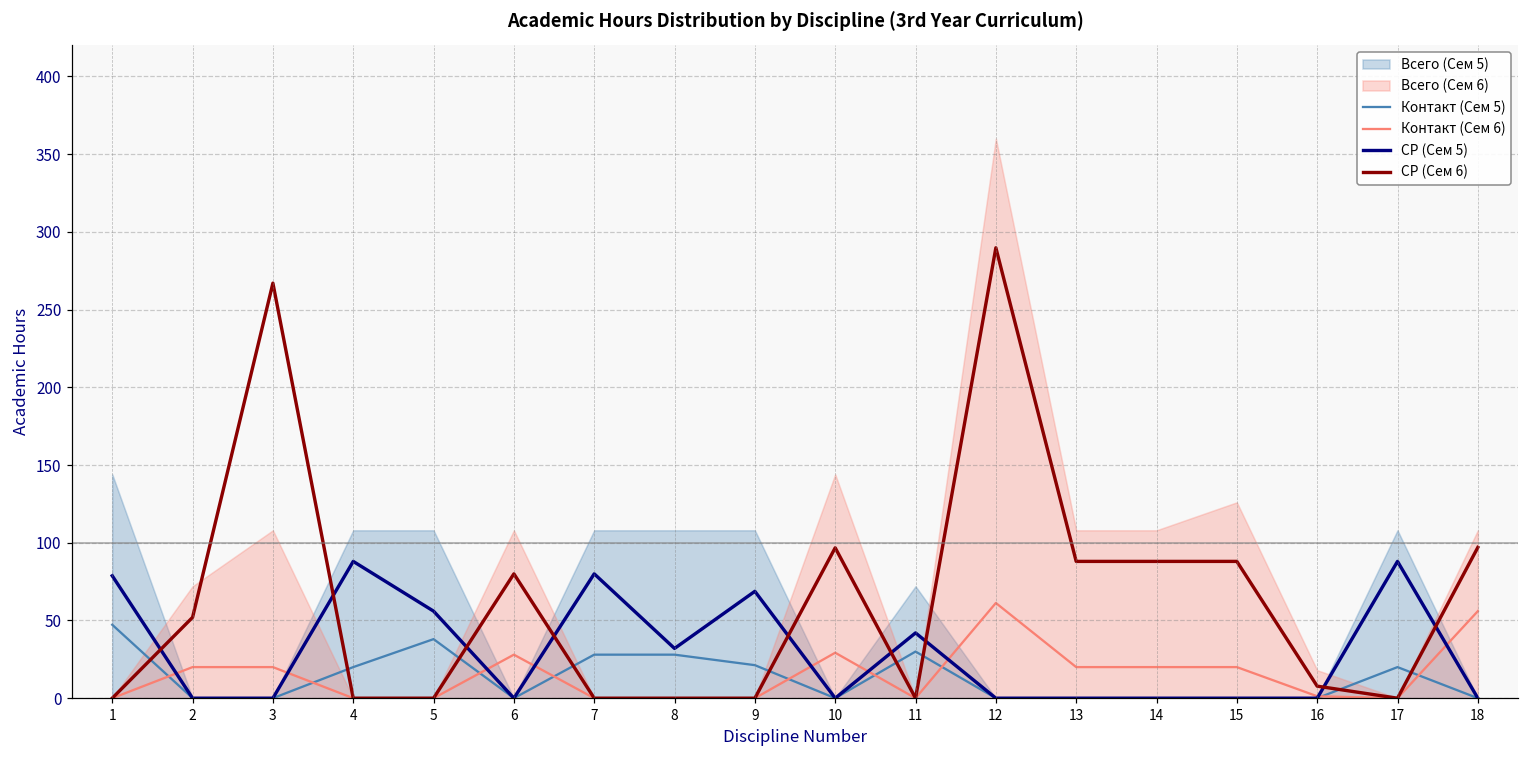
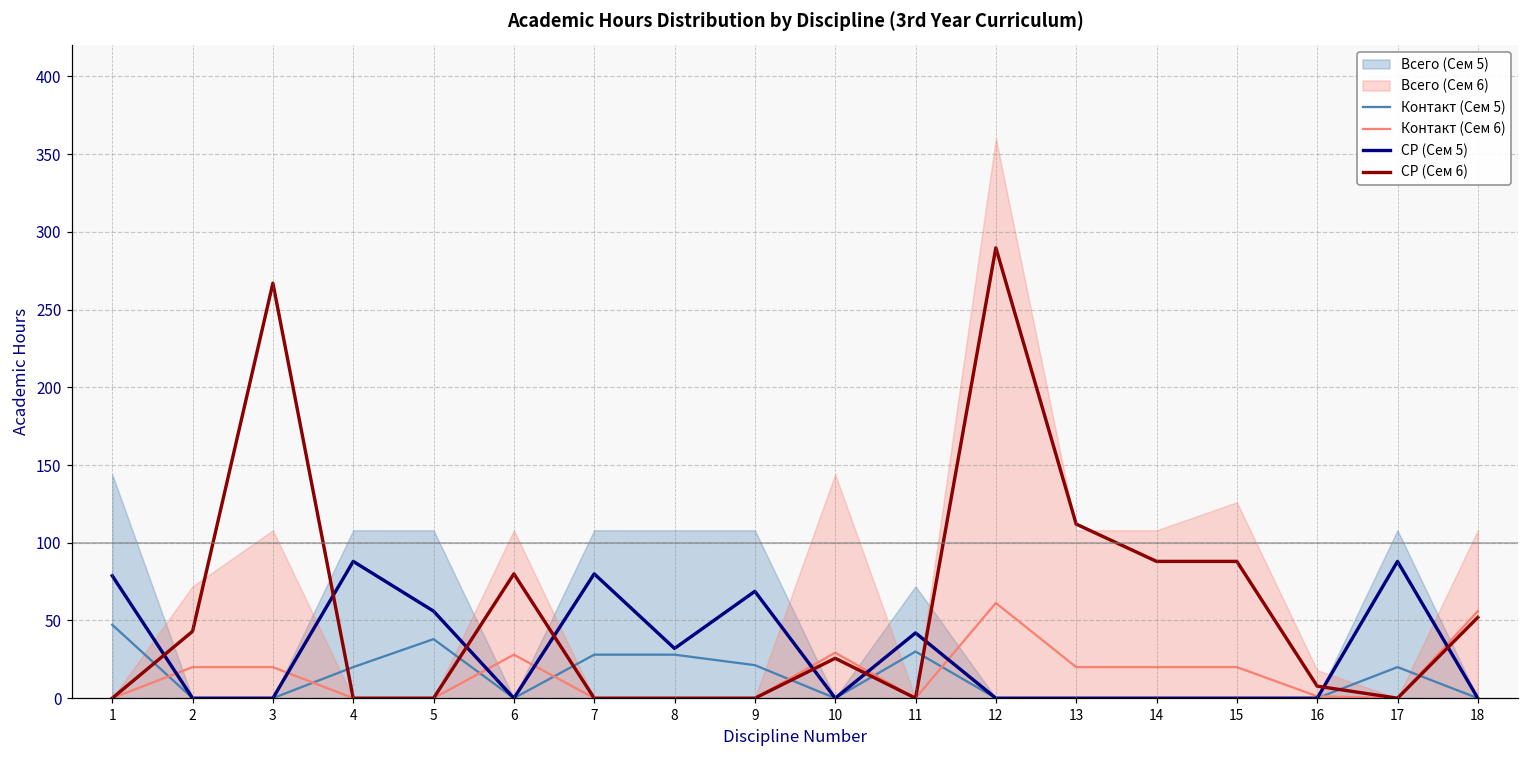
СР (Сем 6), 2: 52 -> 43
СР (Сем 6), 10: 97 -> 26
СР (Сем 6), 13: 88 -> 112
СР (Сем 6), 18: 97 -> 52
